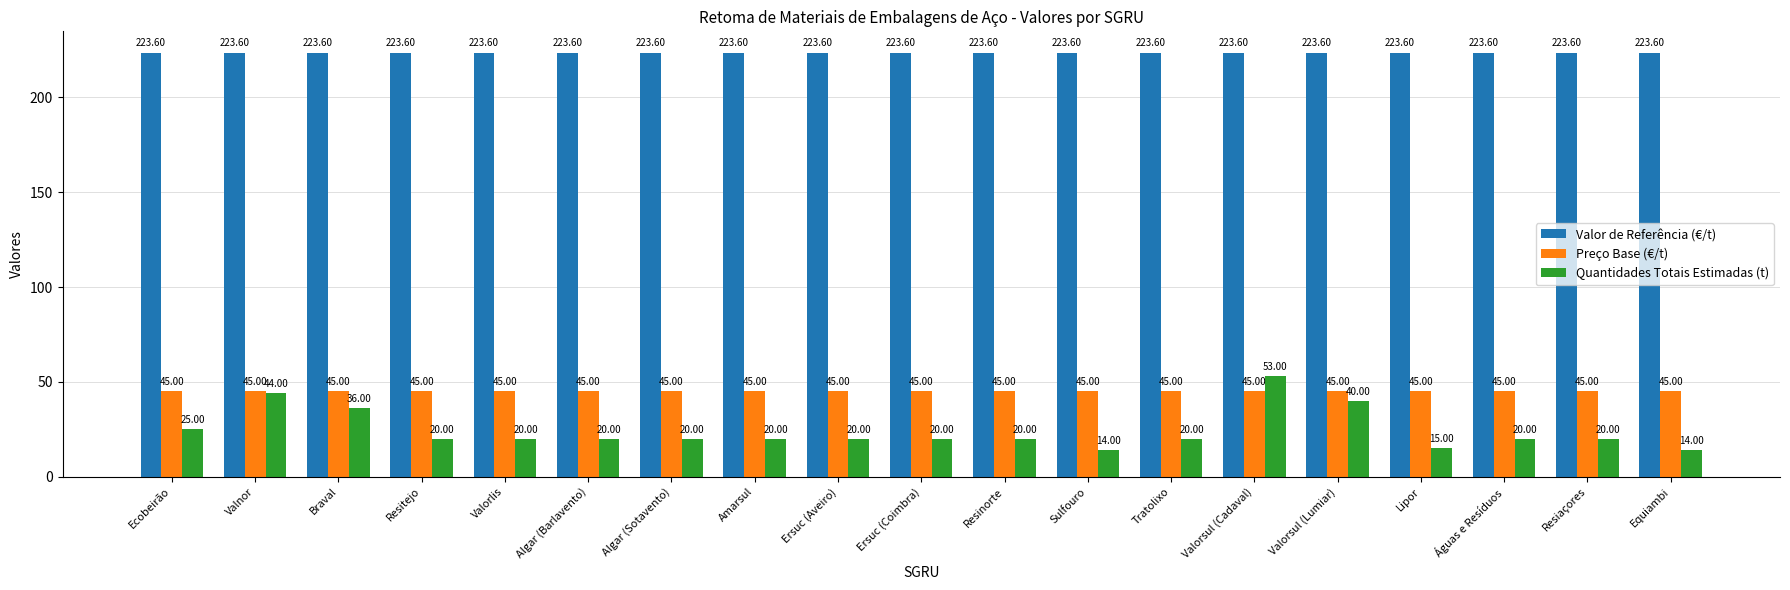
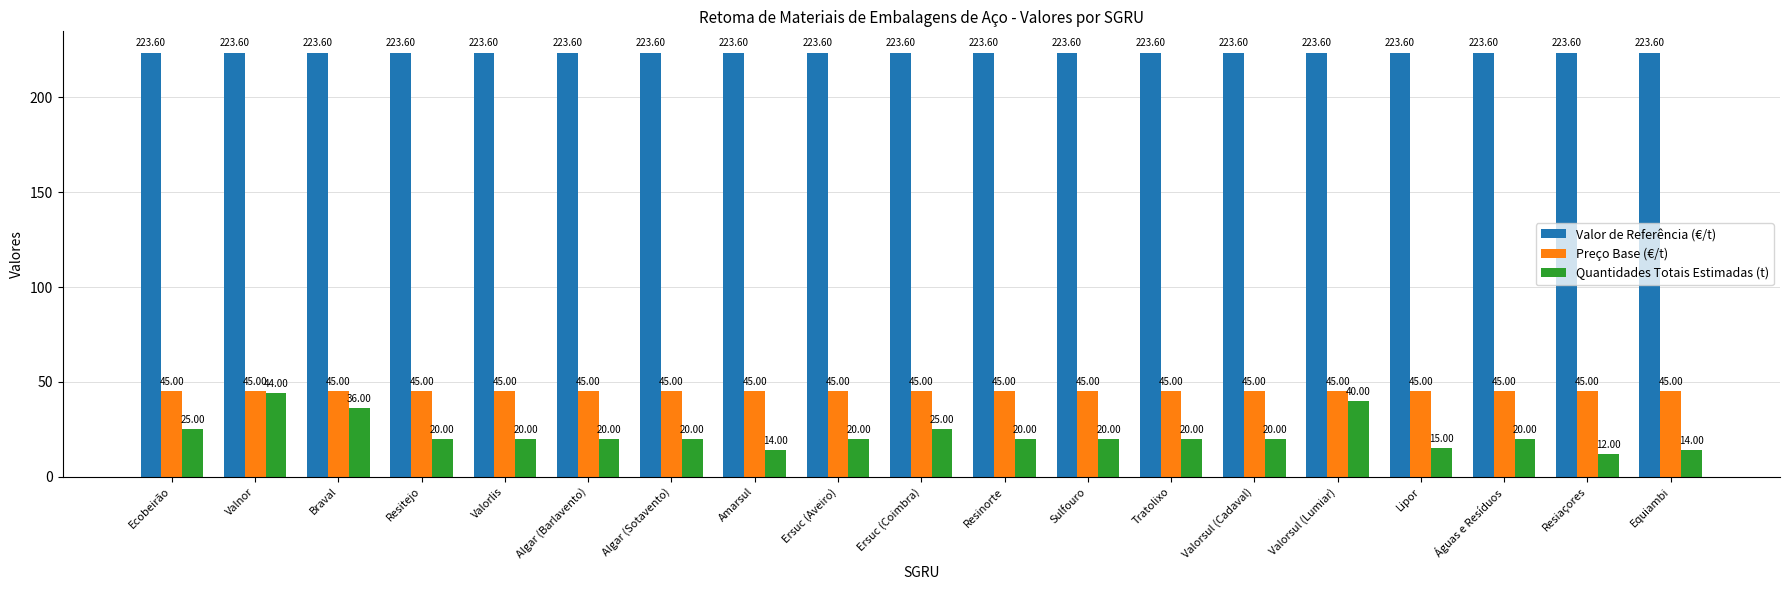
Quantidades Totais Estimadas (t), Amarsul: 20.00 -> 14.00
Quantidades Totais Estimadas (t), Ersuc (Coimbra): 20.00 -> 25.00
Quantidades Totais Estimadas (t), Sulfouro: 14.00 -> 20.00
Quantidades Totais Estimadas (t), Valorsul (Cadaval): 53.00 -> 20.00
Quantidades Totais Estimadas (t), Resiaçores: 20.00 -> 12.00
